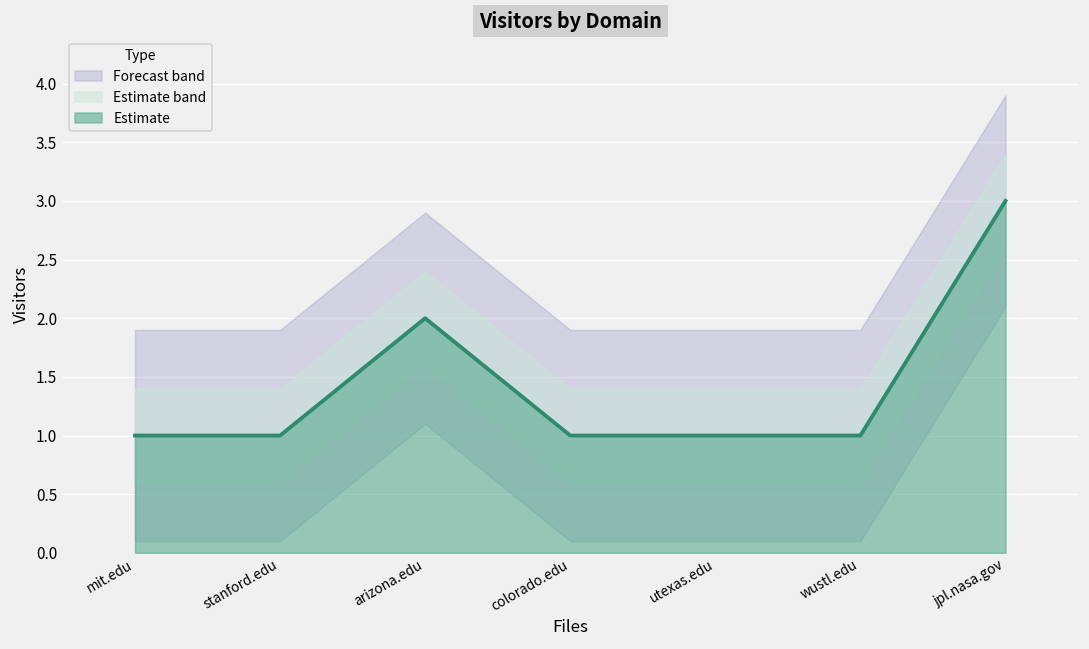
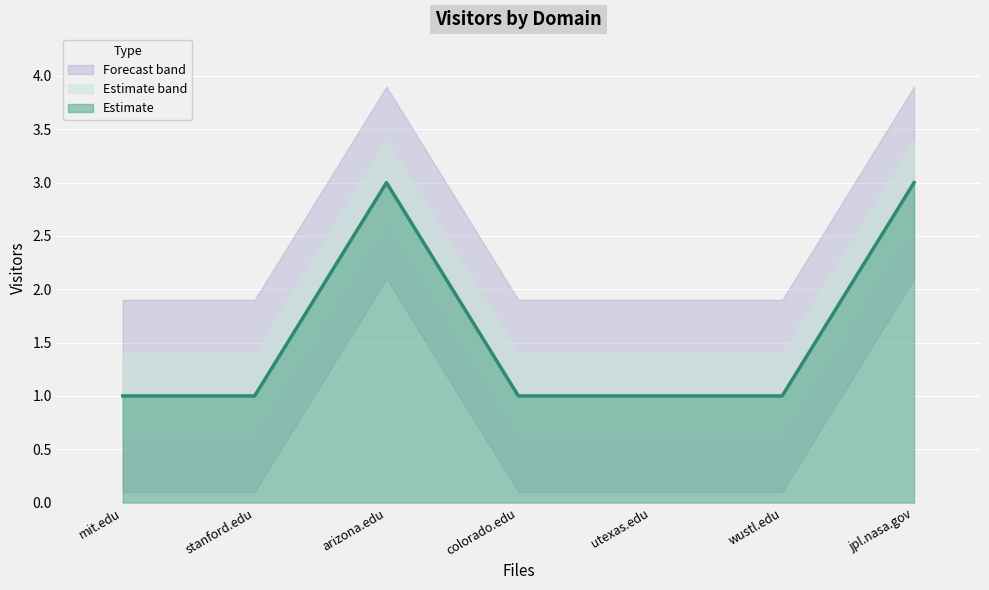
Estimate, arizona.edu: 2 -> 3
